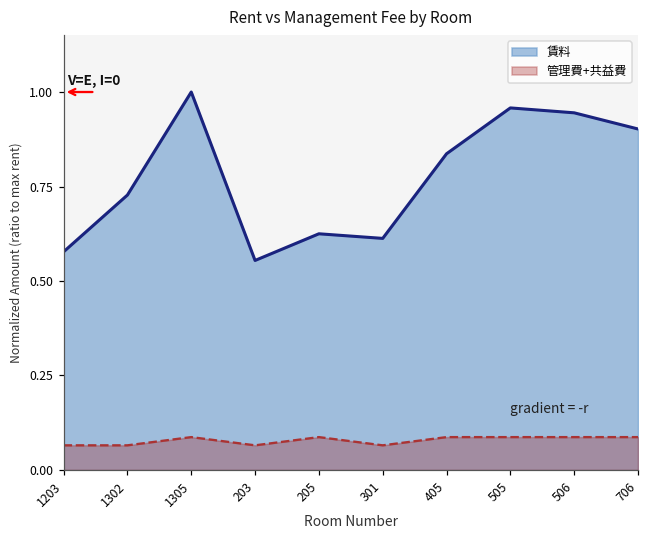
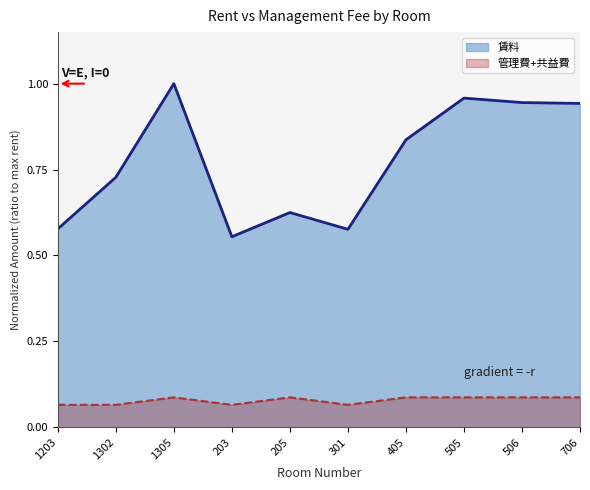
賃料, 301: 0.61 -> 0.58
賃料, 706: 0.90 -> 0.94
